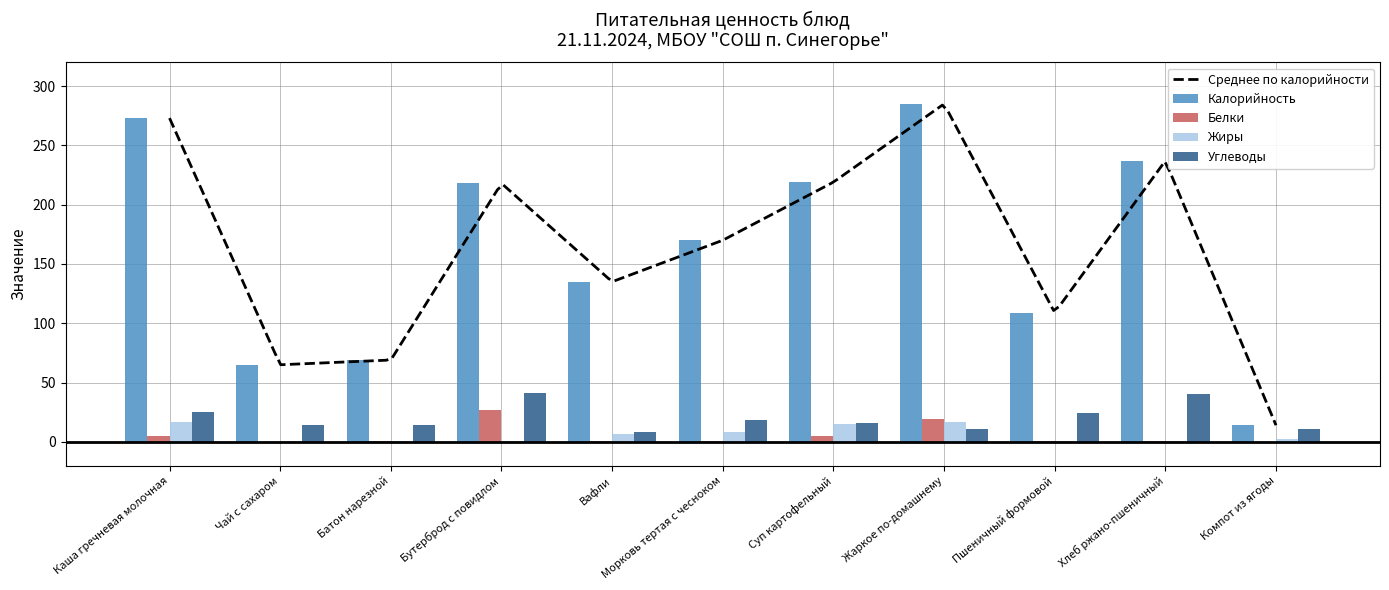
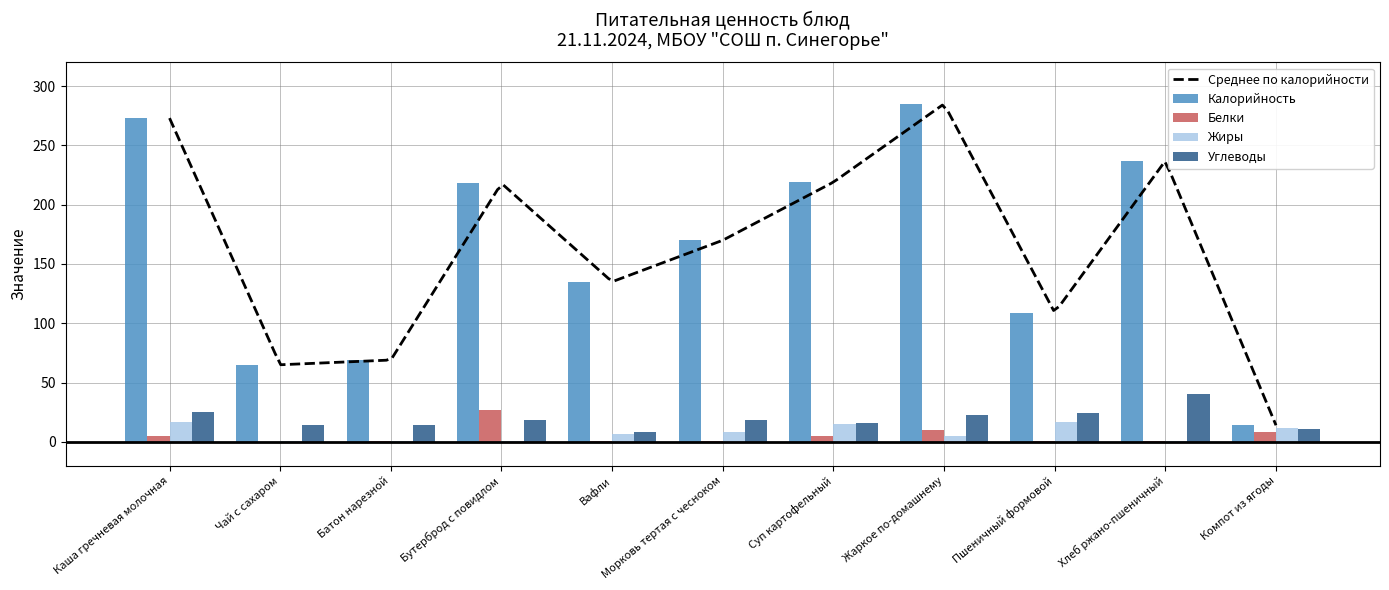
Углеводы, Бутерброд с повидлом: 41 -> 18
Белки, Жаркое по-домашнему: 19 -> 10
Жиры, Жаркое по-домашнему: 17 -> 5
Углеводы, Жаркое по-домашнему: 11 -> 23
Жиры, Пшеничный формовой: 1 -> 17
Белки, Компот из ягоды: 0 -> 8
Жиры, Компот из ягоды: 2 -> 12
